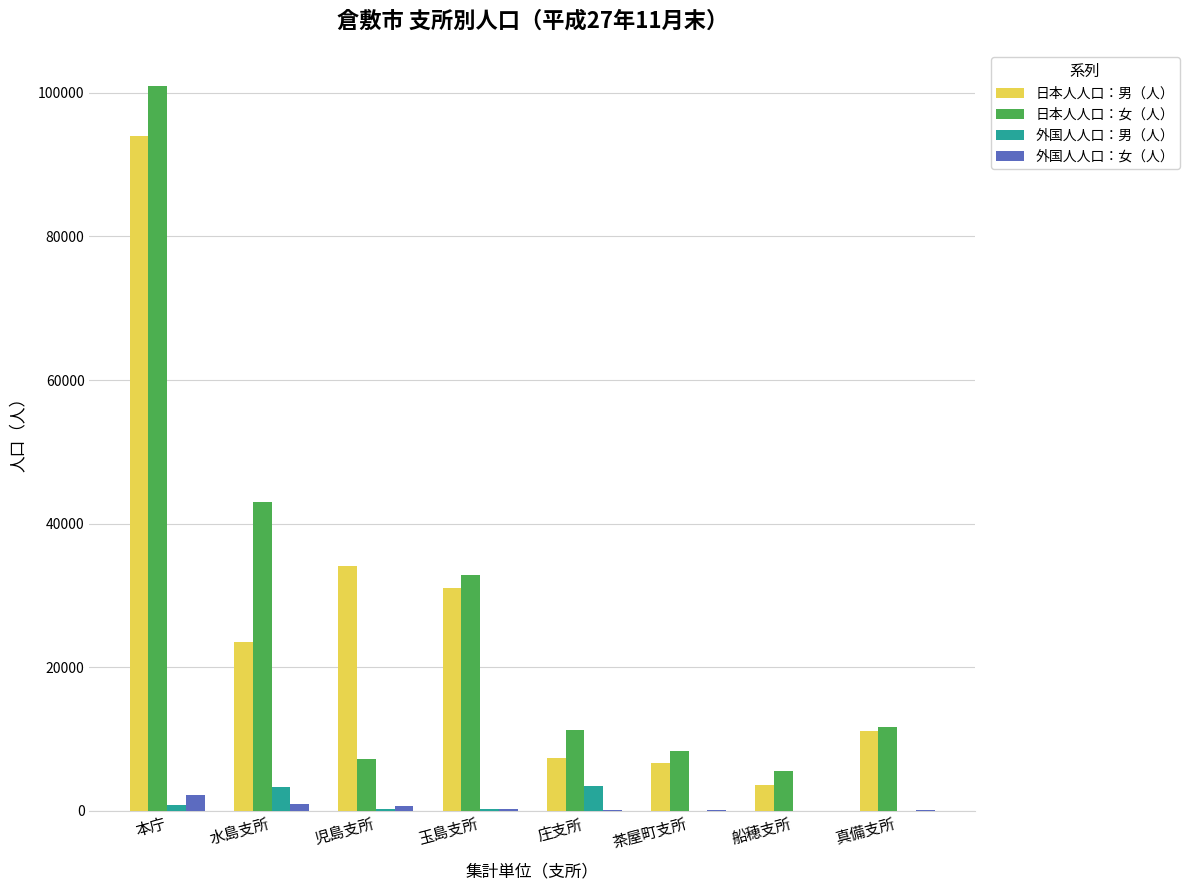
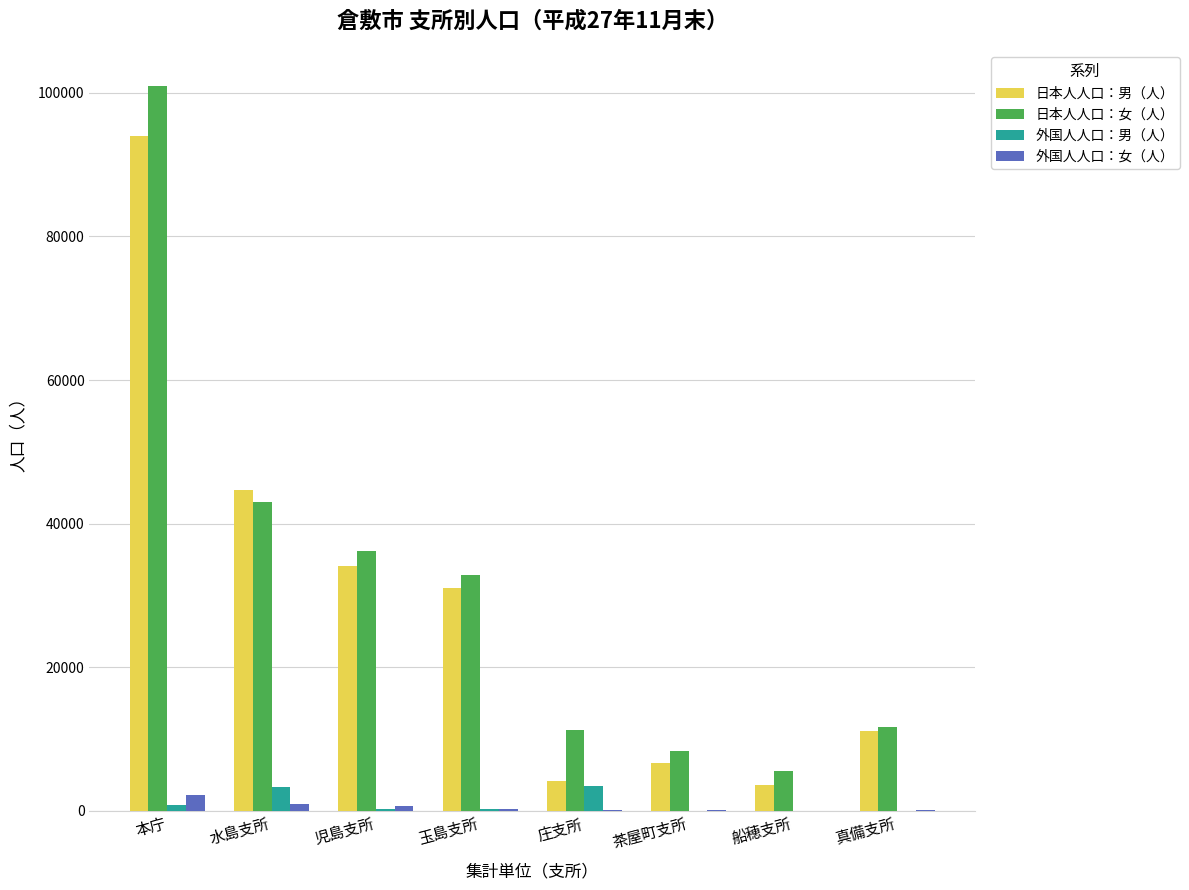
日本人人口：男（人）, 水島支所: 24000 -> 45000
日本人人口：女（人）, 児島支所: 7000 -> 36000
日本人人口：男（人）, 庄支所: 7000 -> 4000
